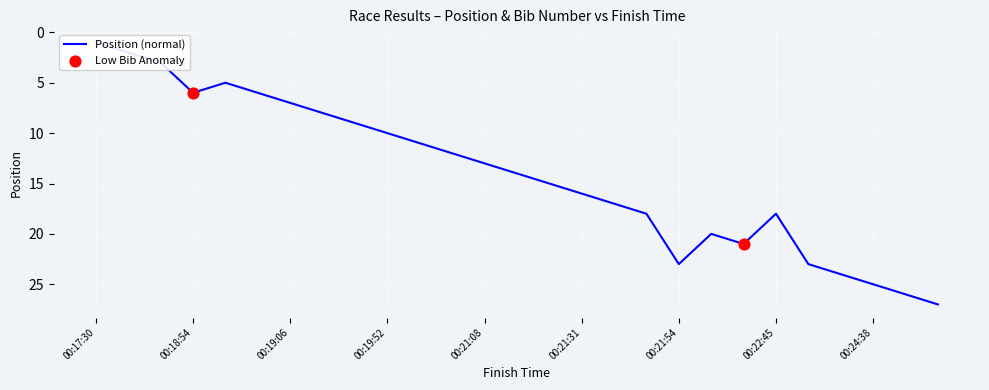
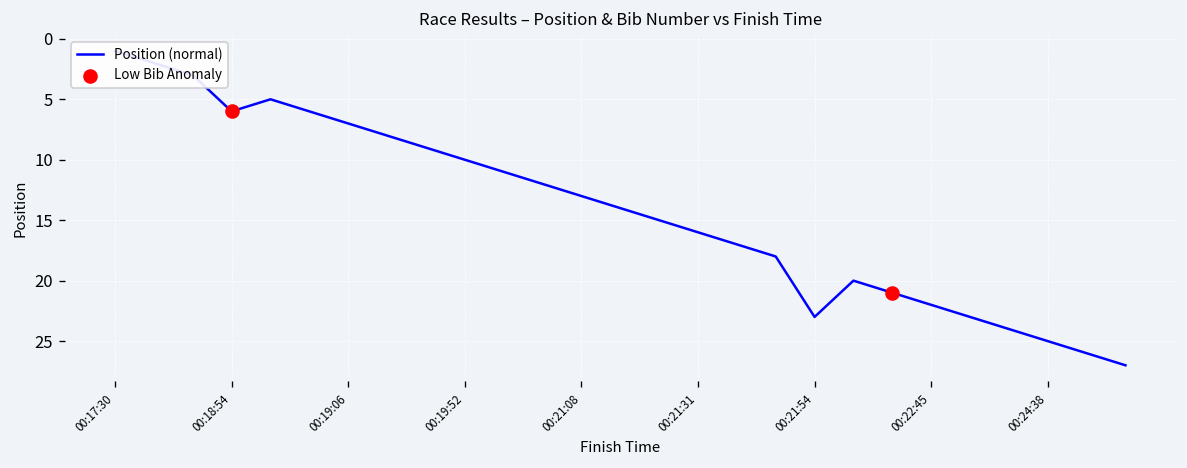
Position (normal), 00:22:45: 18 -> 22
